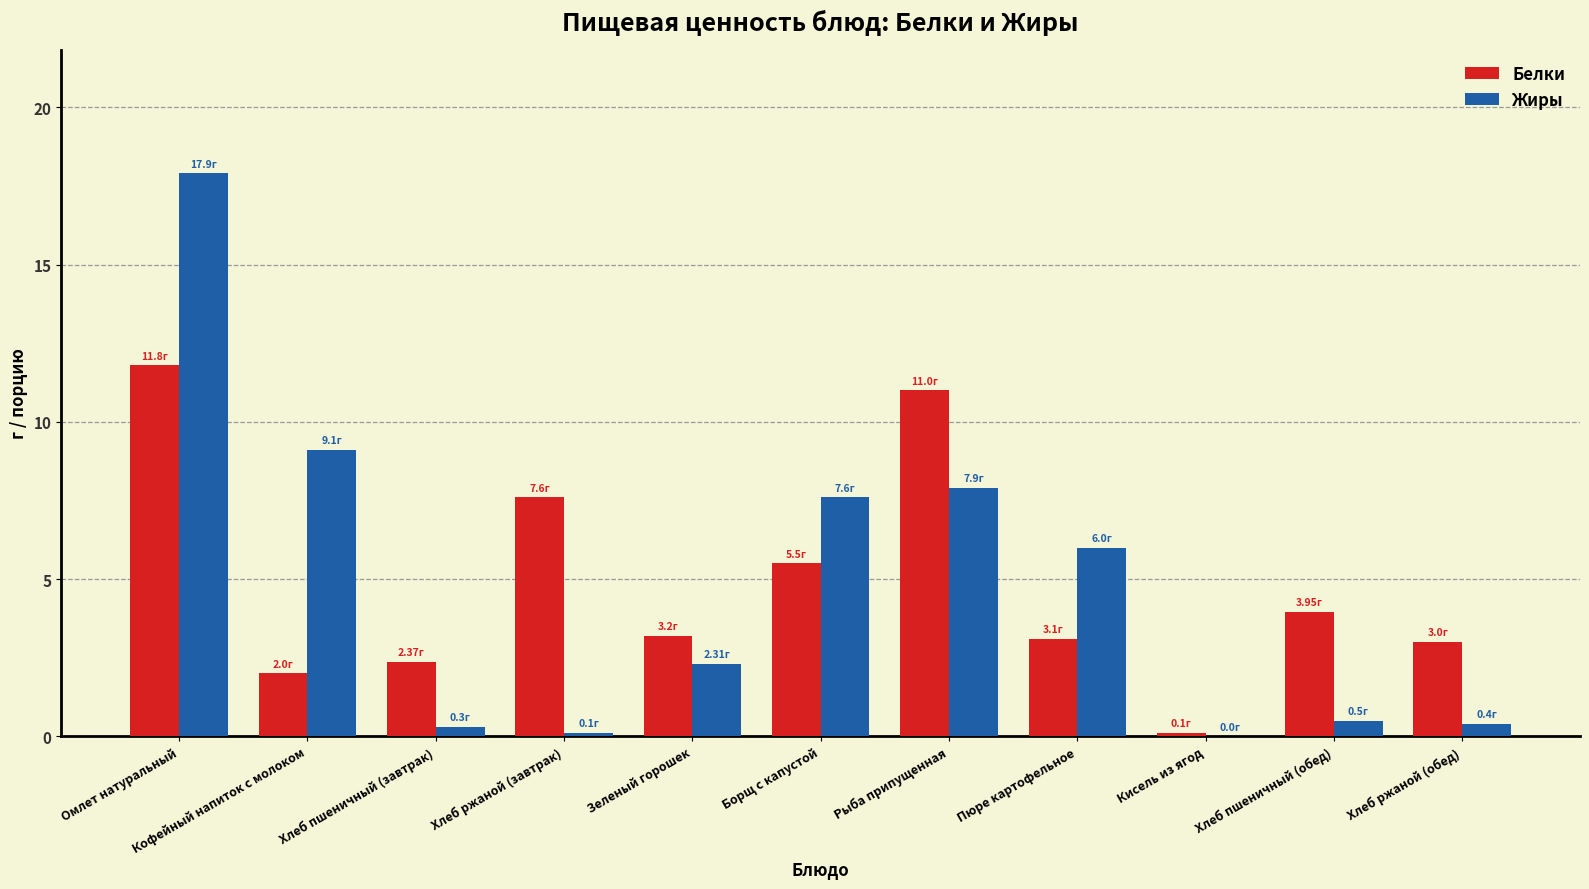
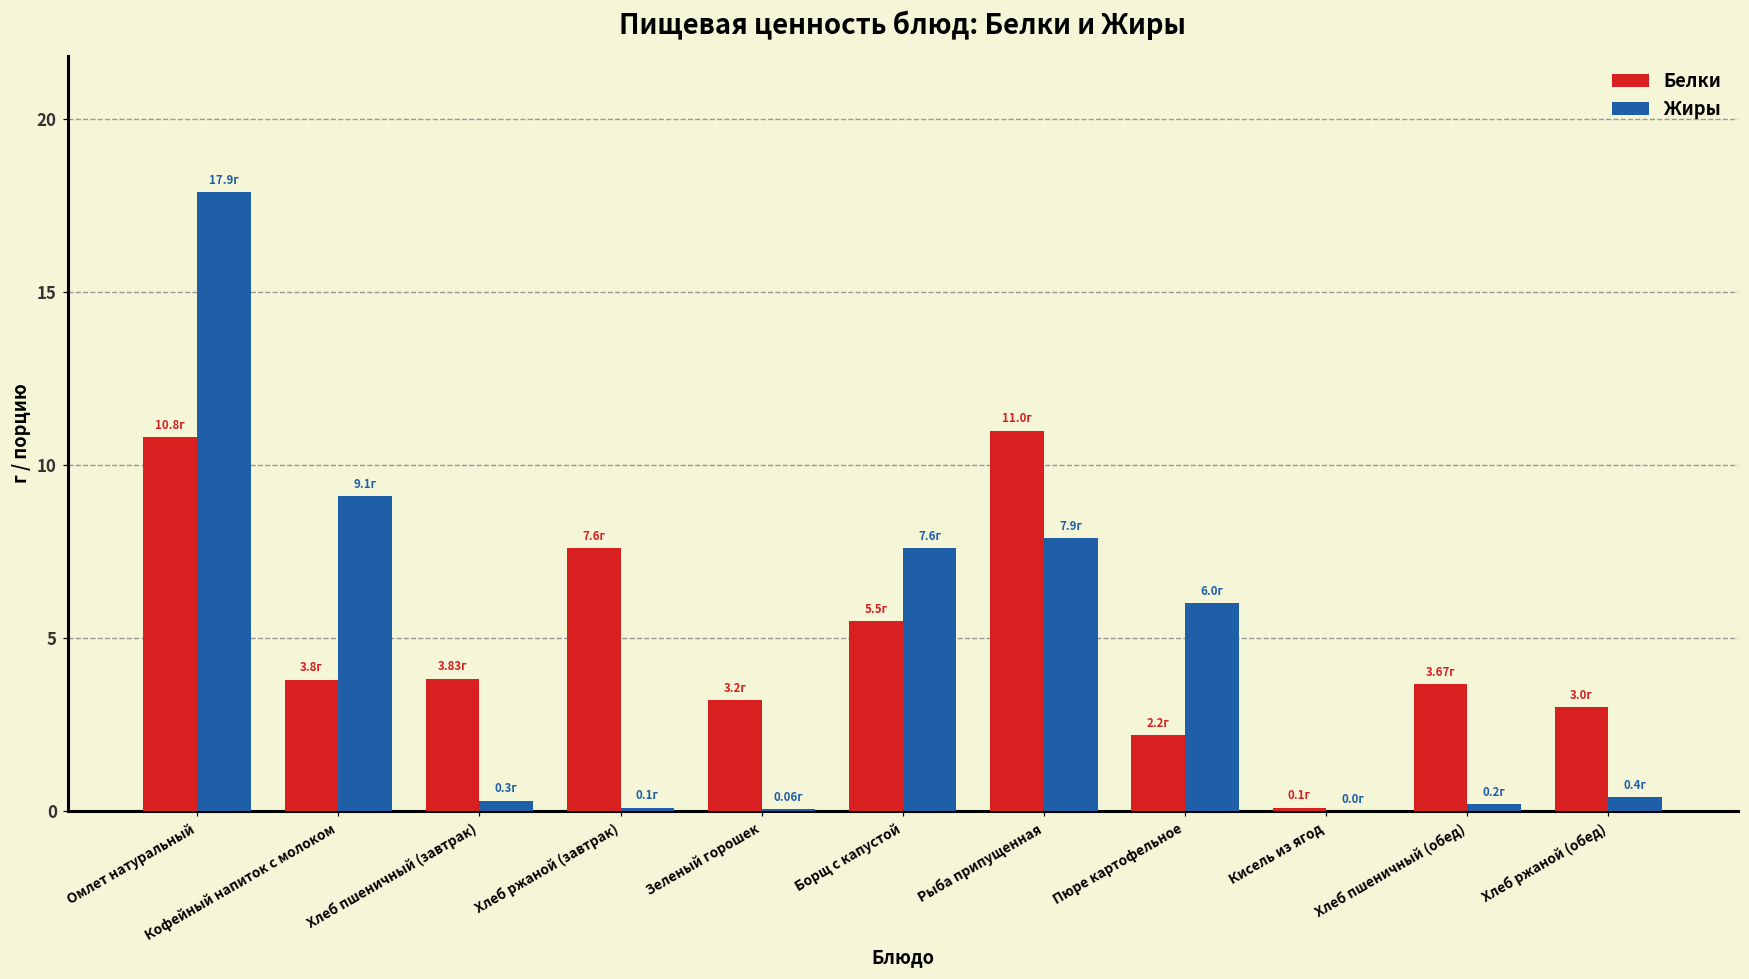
Белки, Омлет натуральный: 11.8г -> 10.8г
Белки, Кофейный напиток с молоком: 2.0г -> 3.8г
Белки, Хлеб пшеничный (завтрак): 2.37г -> 3.83г
Жиры, Зеленый горошек: 2.31г -> 0.06г
Белки, Пюре картофельное: 3.1г -> 2.2г
Белки, Хлеб пшеничный (обед): 3.95г -> 3.67г
Жиры, Хлеб пшеничный (обед): 0.5г -> 0.2г
